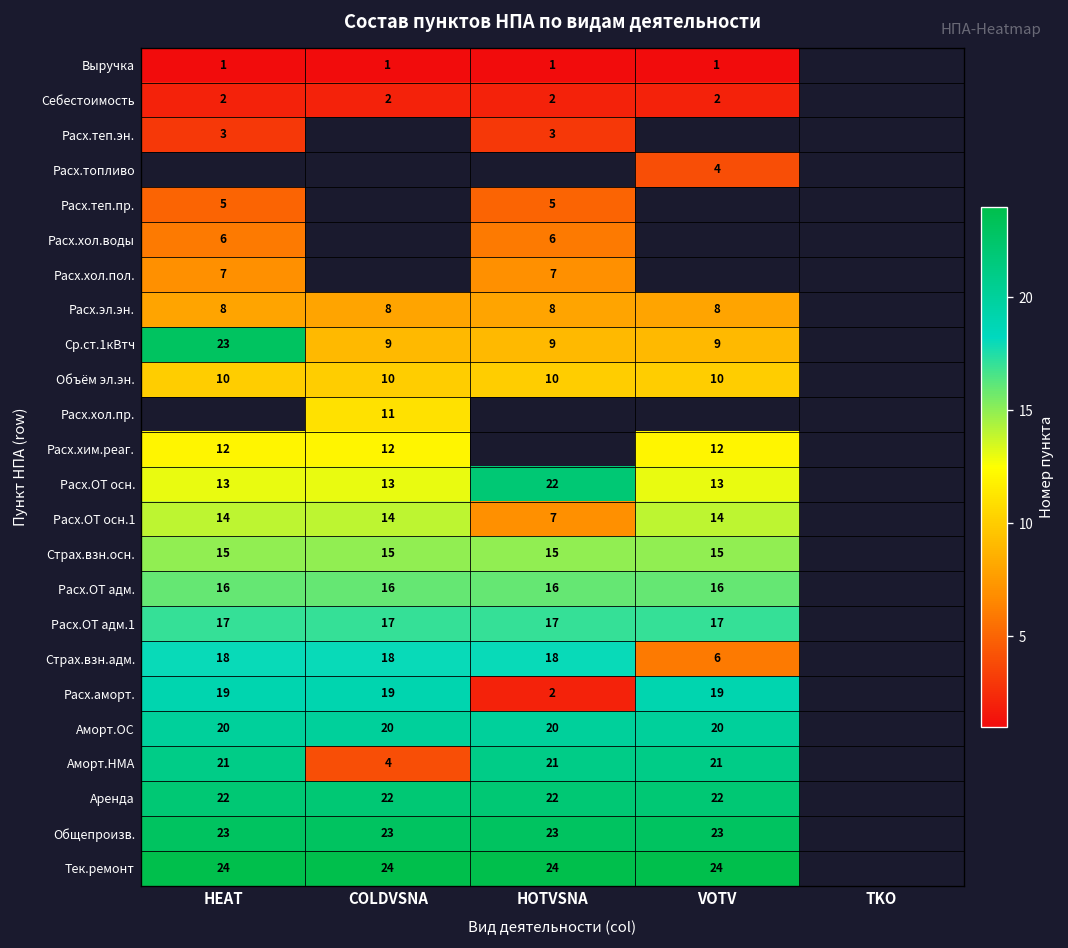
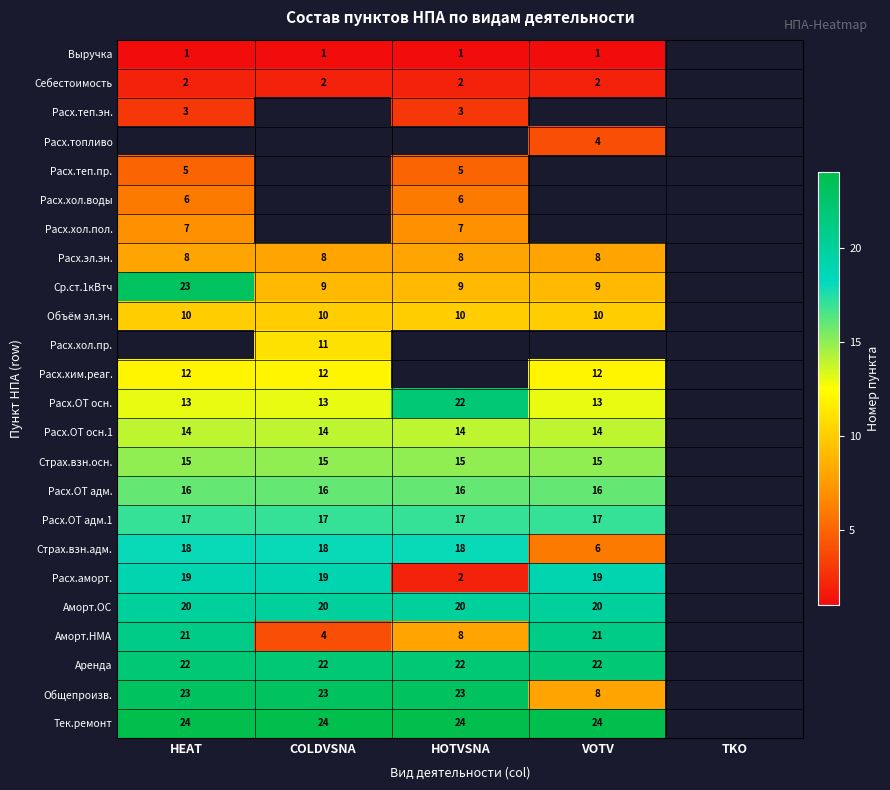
Расх.ОТ осн.1, HOTVSNA: 7 -> 14
Аморт.НМА, HOTVSNA: 21 -> 8
Общепроизв., VOTV: 23 -> 8
